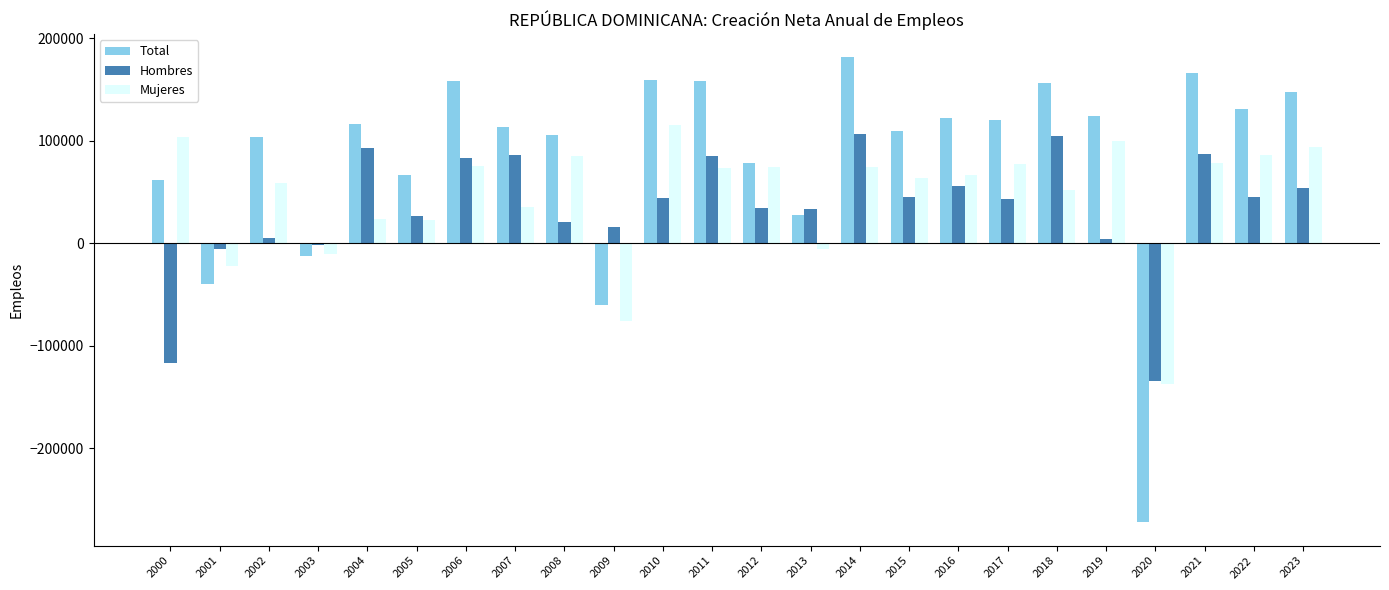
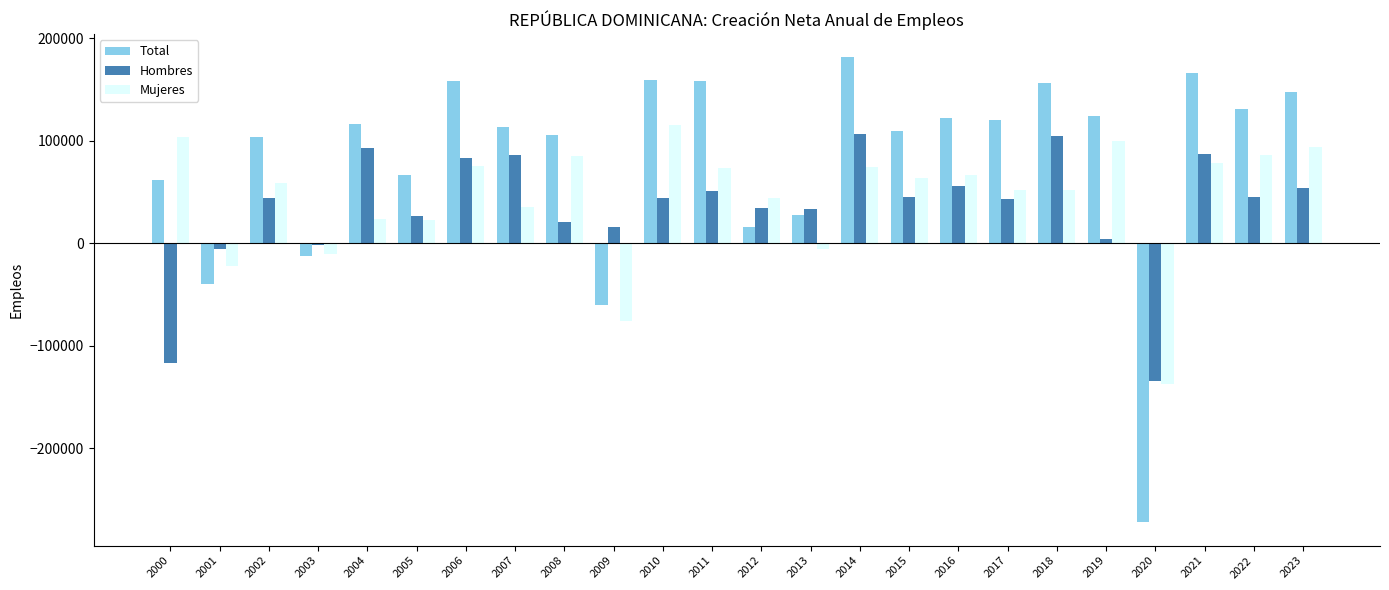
Hombres, 2002: 5000 -> 45000
Hombres, 2011: 86000 -> 51000
Total, 2012: 78000 -> 15000
Mujeres, 2012: 74000 -> 44000
Mujeres, 2017: 77000 -> 52000
